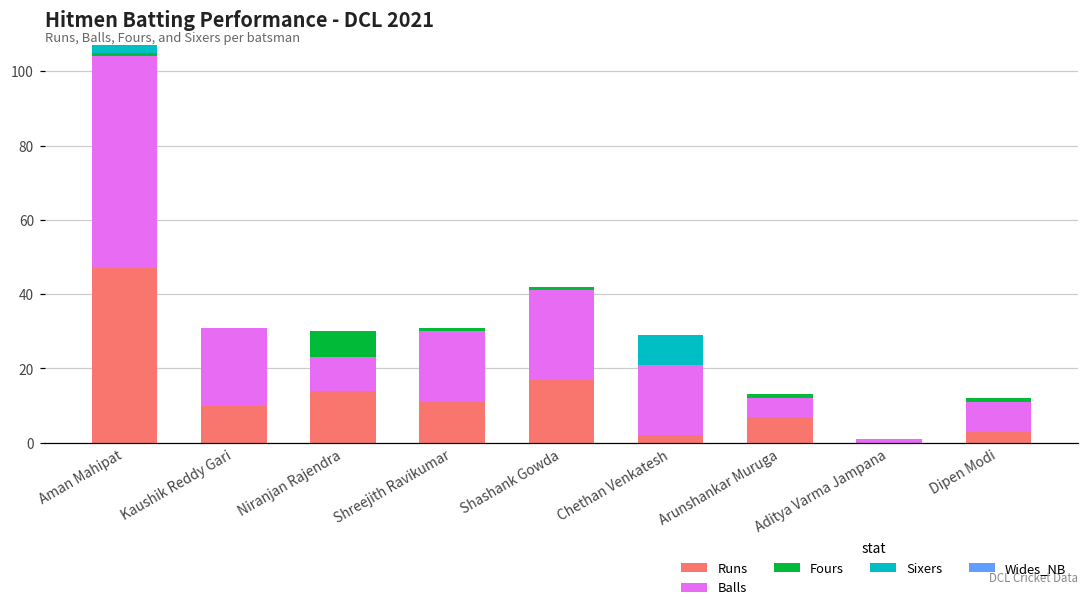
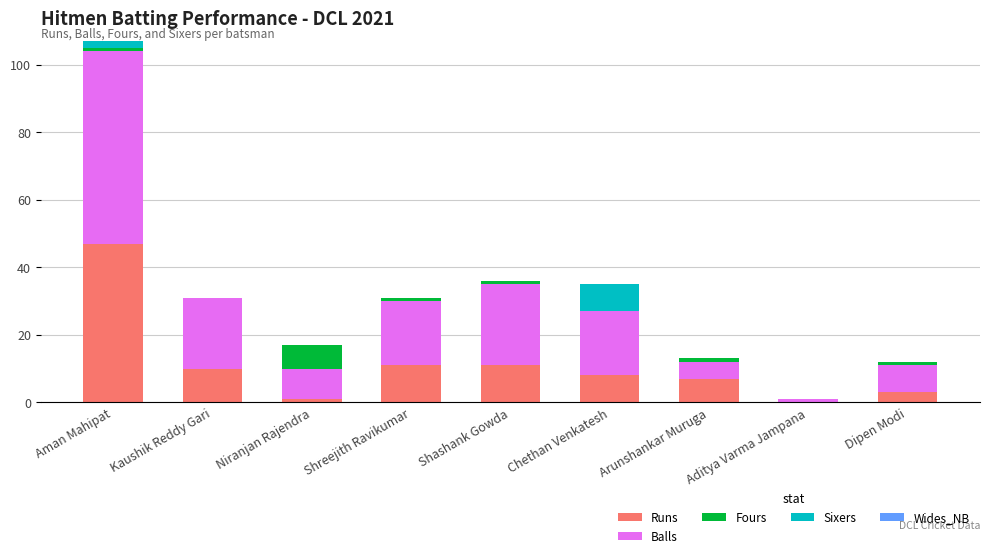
Runs, Niranjan Rajendra: 14 -> 1
Runs, Shashank Gowda: 17 -> 11
Runs, Chethan Venkatesh: 2 -> 8
